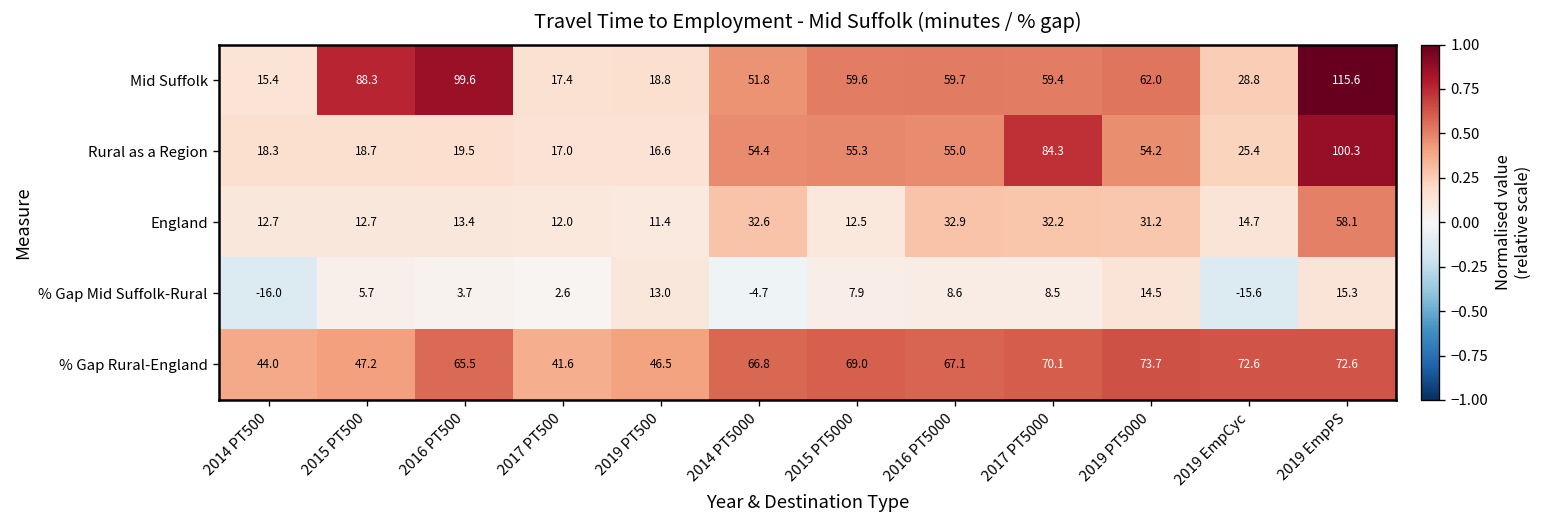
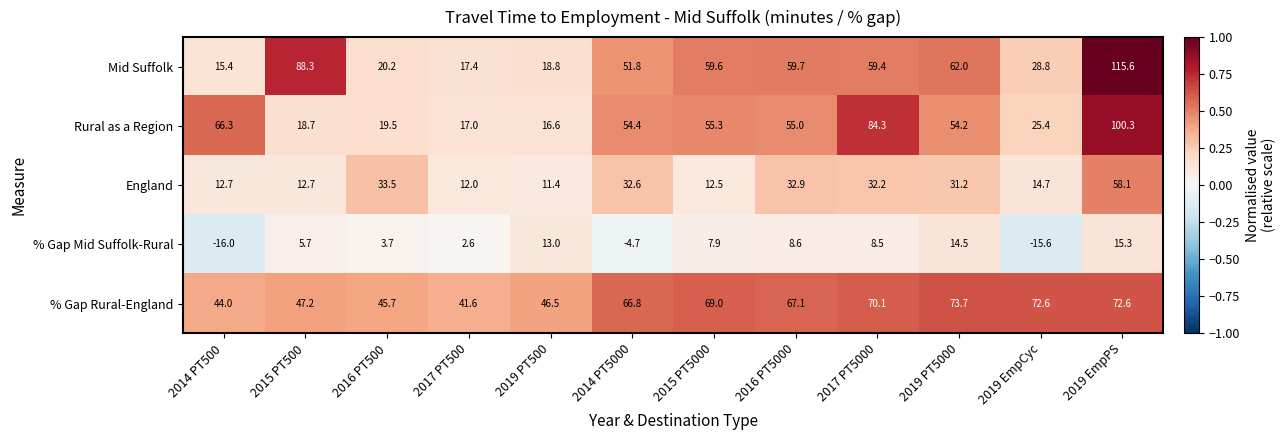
Mid Suffolk, 2016 PT500: 99.6 -> 20.2
Rural as a Region, 2014 PT500: 18.3 -> 66.3
England, 2016 PT500: 13.4 -> 33.5
% Gap Rural-England, 2016 PT500: 65.5 -> 45.7
